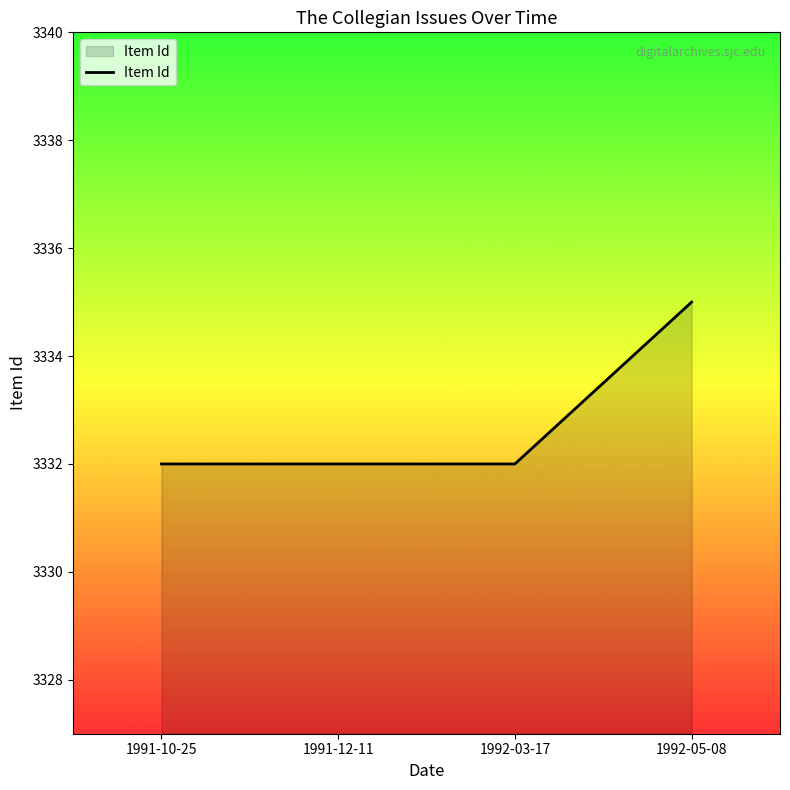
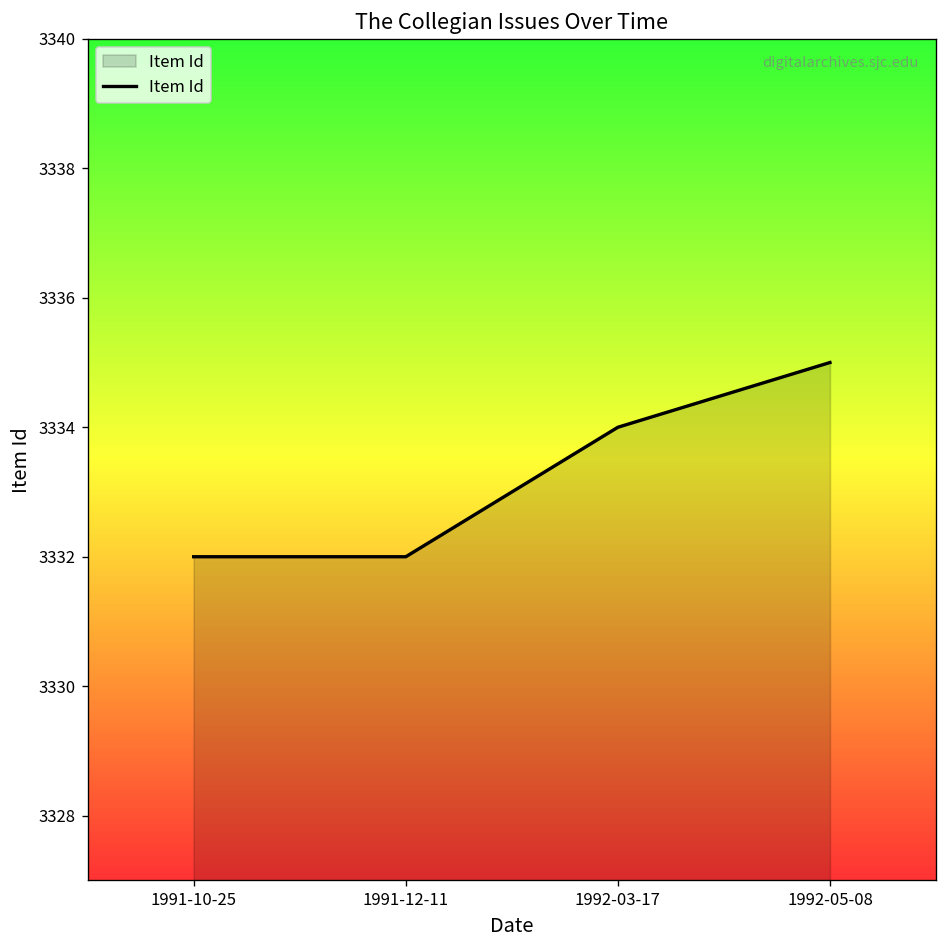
1992-03-17: 3332 -> 3334
